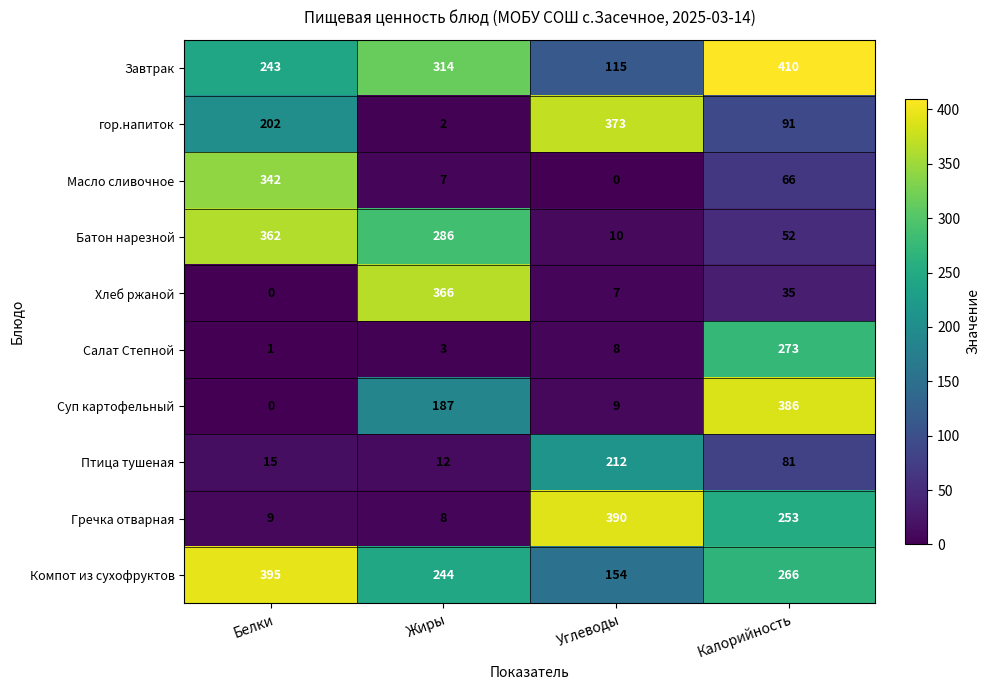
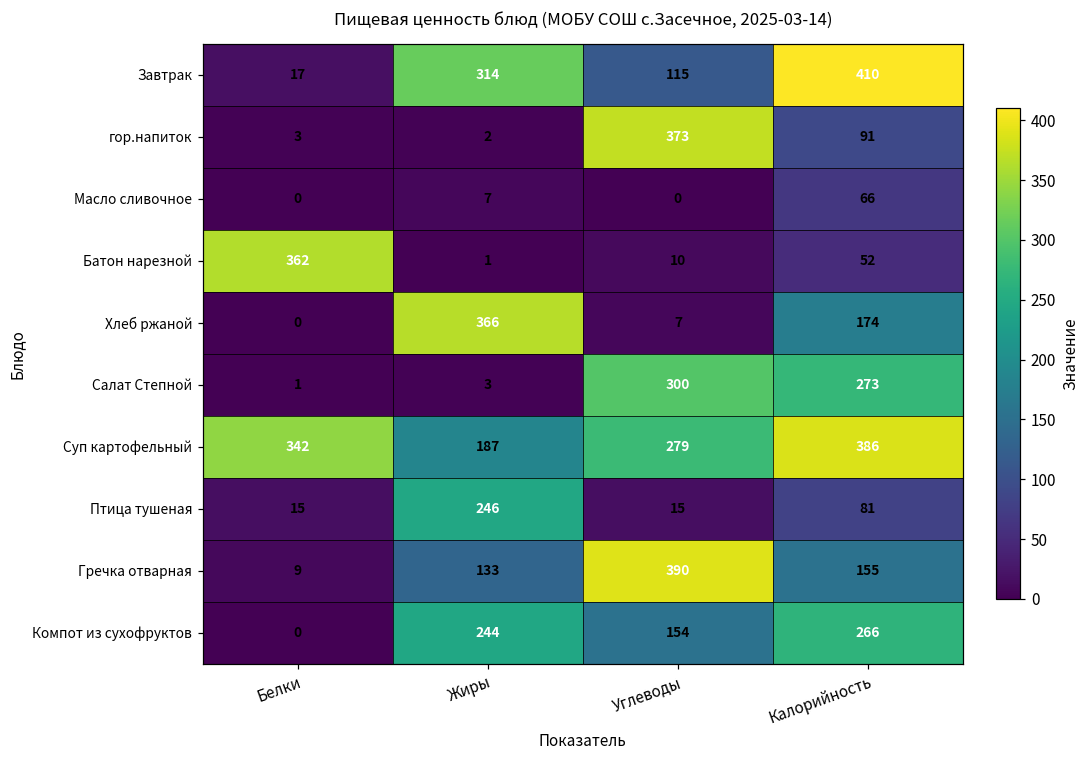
Завтрак, Белки: 243 -> 17
гор.напиток, Белки: 202 -> 3
Масло сливочное, Белки: 342 -> 0
Батон нарезной, Жиры: 286 -> 1
Хлеб ржаной, Калорийность: 35 -> 174
Салат Степной, Углеводы: 8 -> 300
Суп картофельный, Белки: 0 -> 342
Суп картофельный, Углеводы: 9 -> 279
Птица тушеная, Жиры: 12 -> 246
Птица тушеная, Углеводы: 212 -> 15
Гречка отварная, Жиры: 8 -> 133
Гречка отварная, Калорийность: 253 -> 155
Компот из сухофруктов, Белки: 395 -> 0
